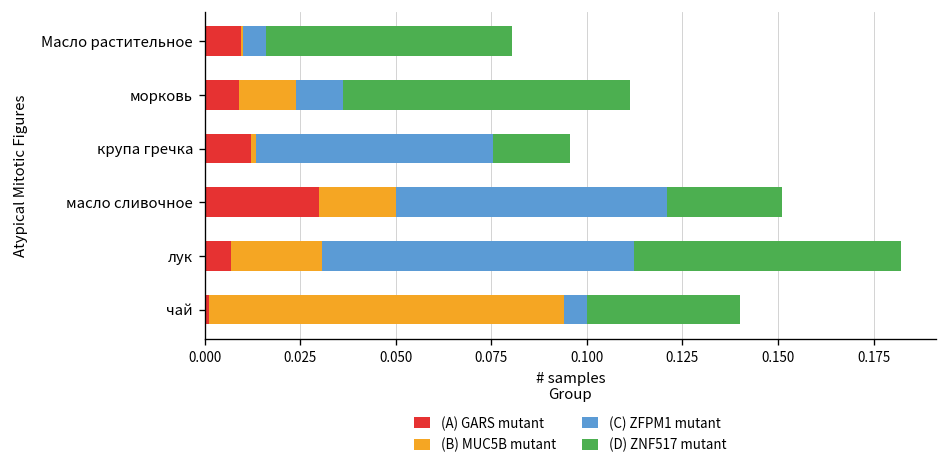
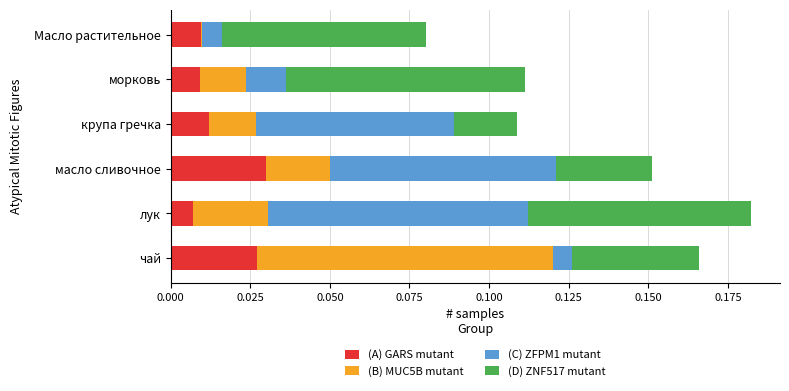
(B) MUC5B mutant, крупа гречка: 0.002 -> 0.015
(A) GARS mutant, чай: 0.001 -> 0.027
